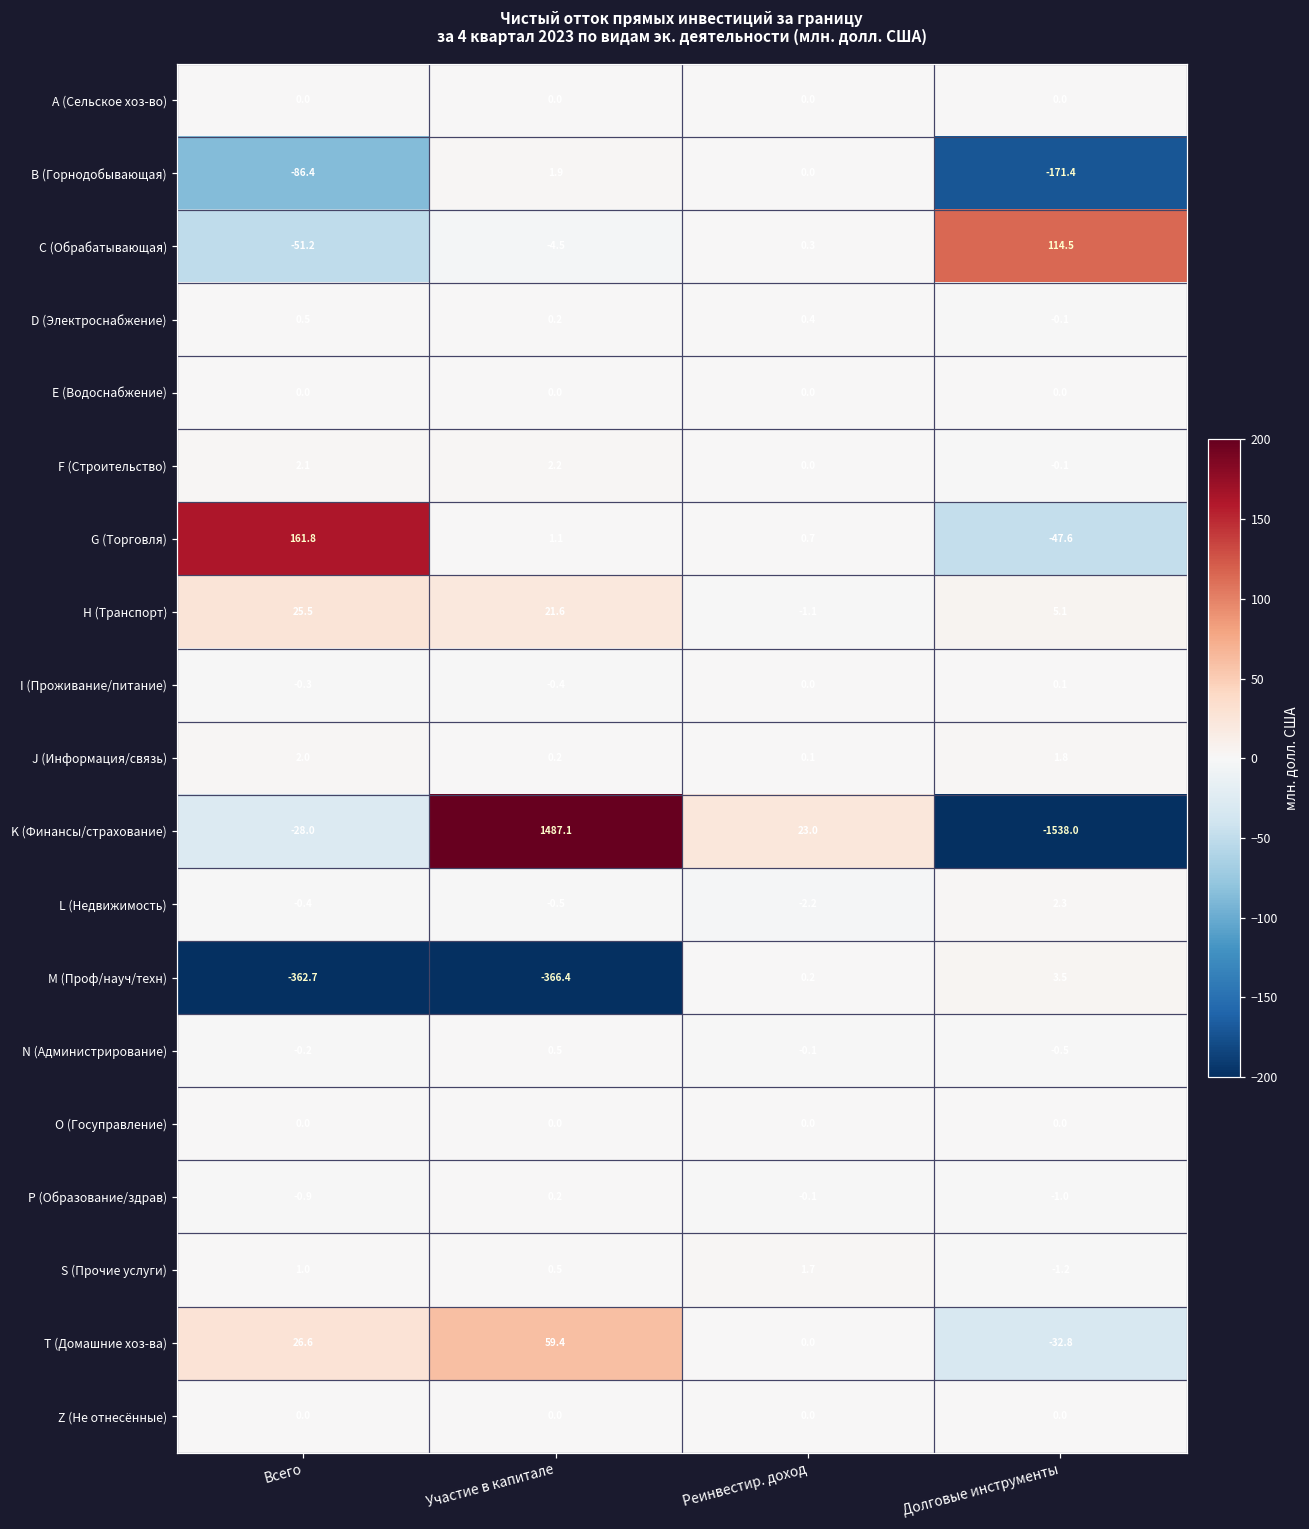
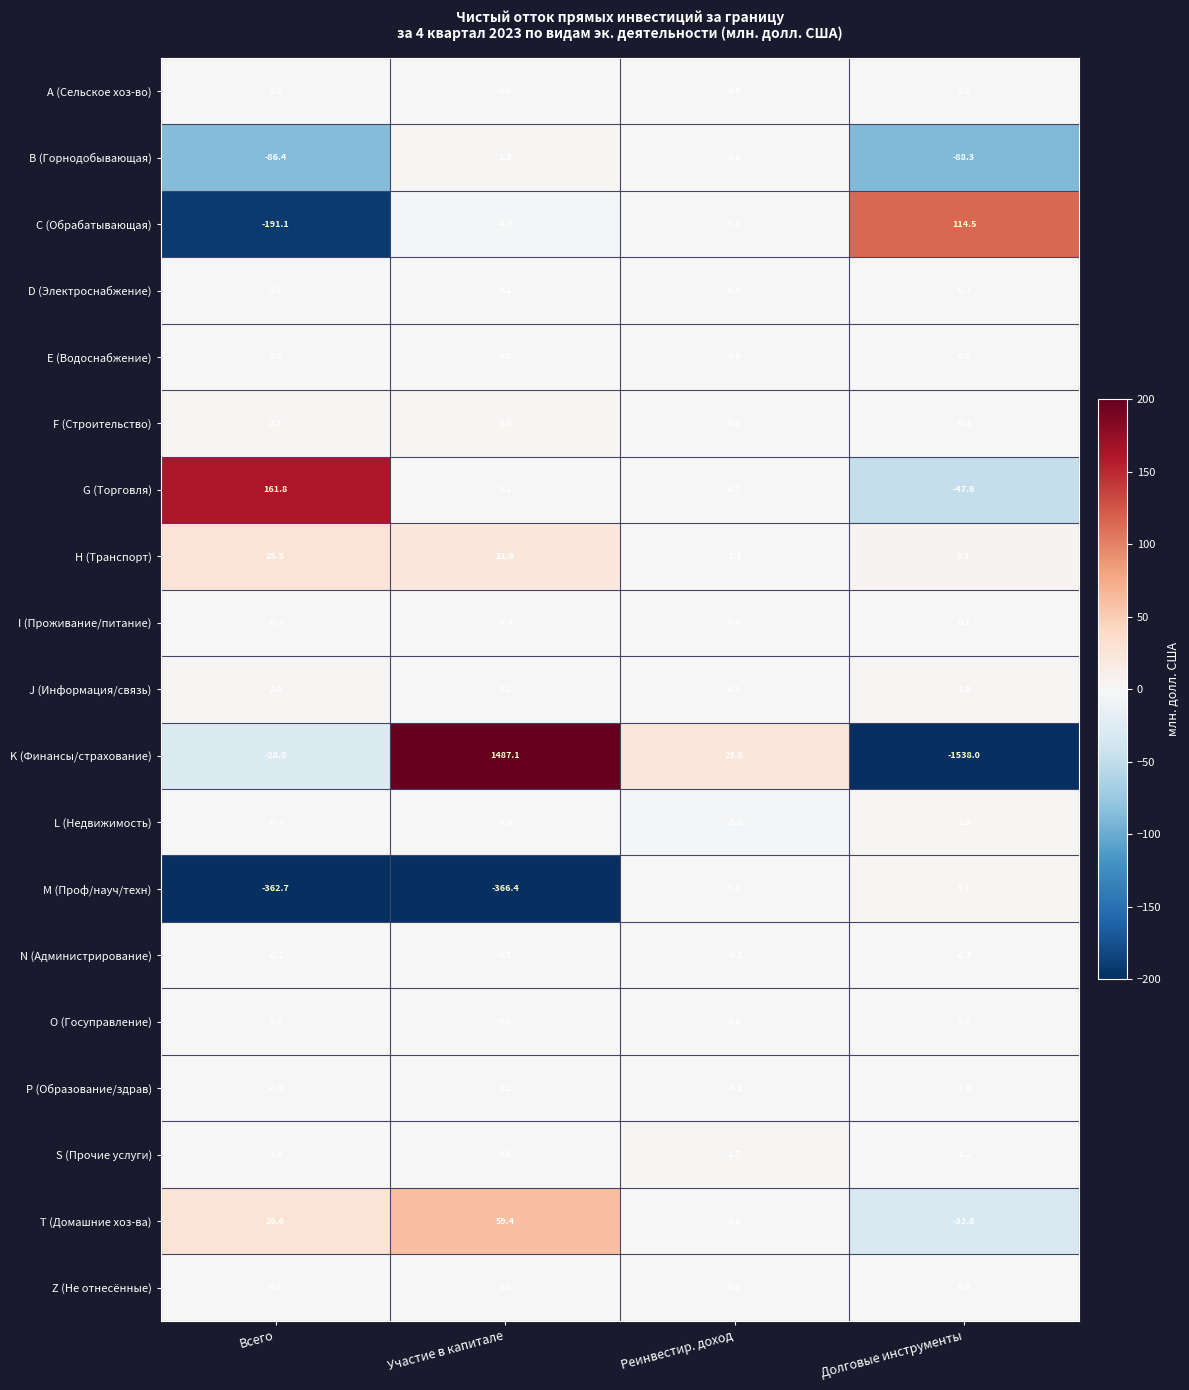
В (Горнодобывающая), Долговые инструменты: -171.4 -> -88.3
С (Обрабатывающая), Всего: -51.2 -> -191.1
